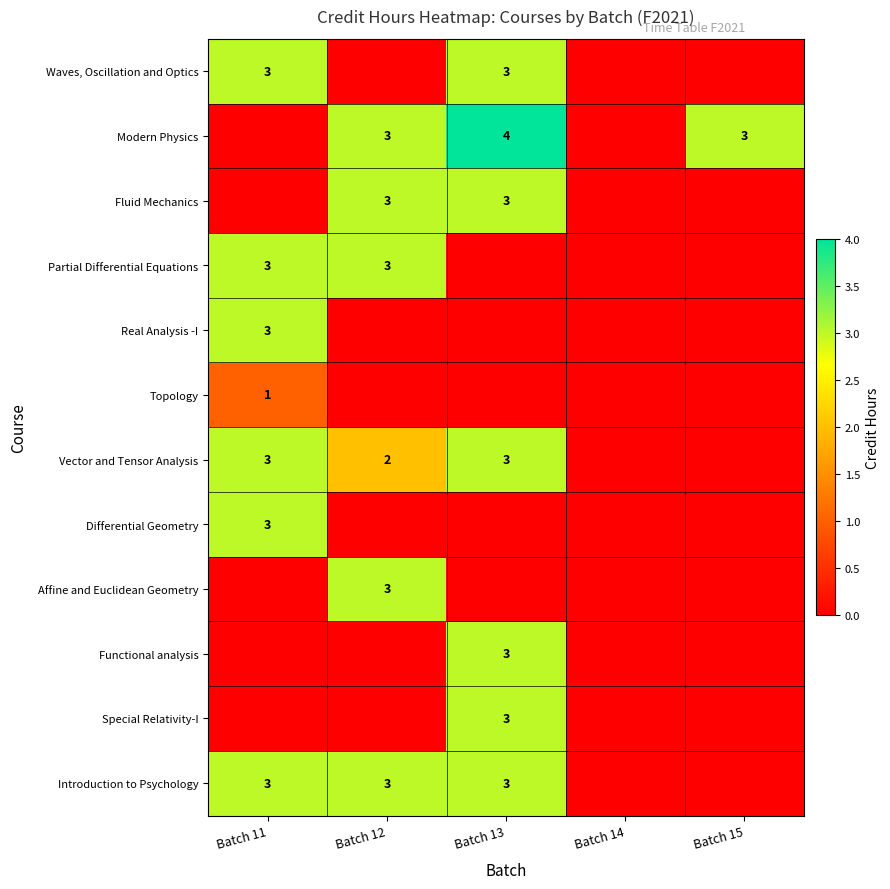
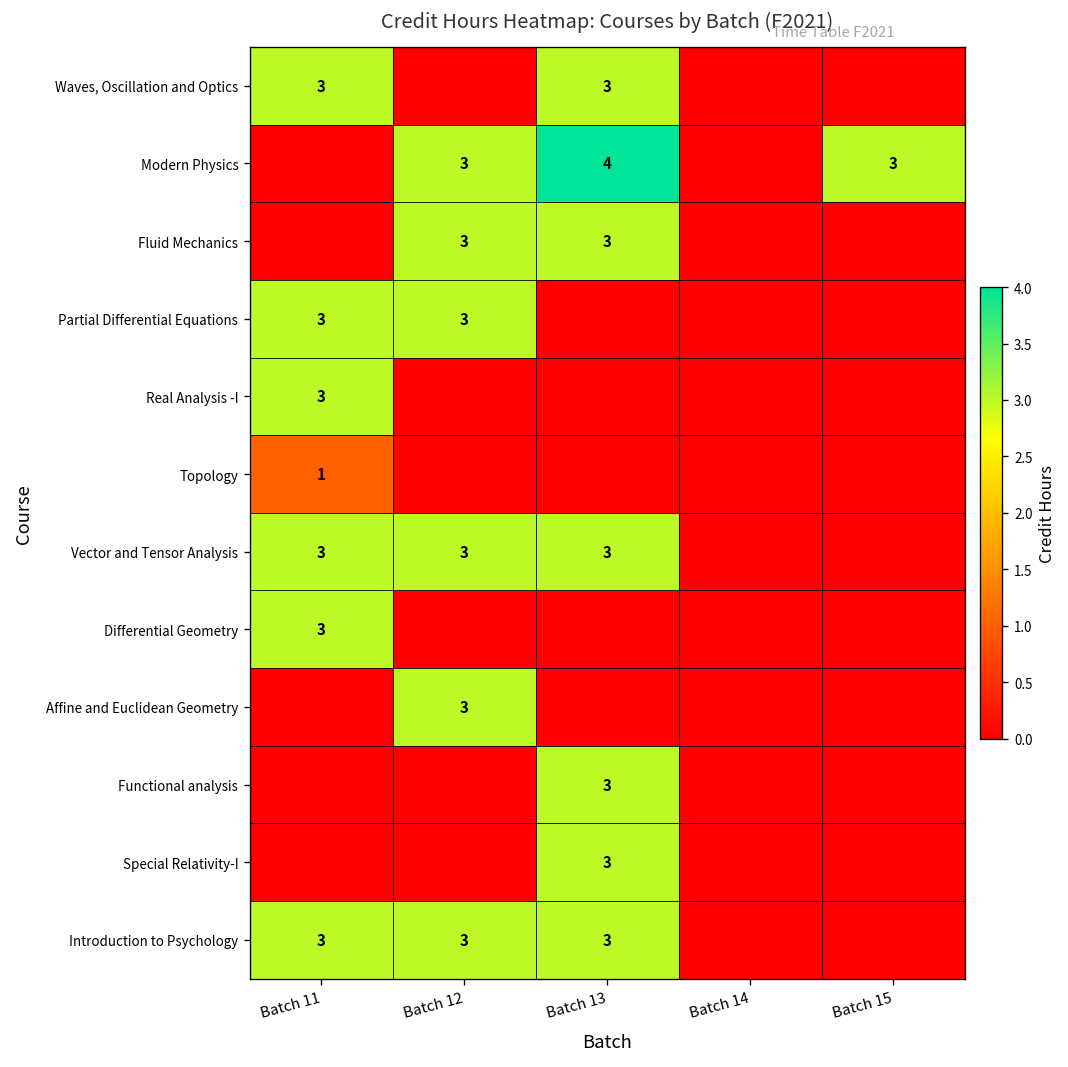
Vector and Tensor Analysis, Batch 12: 2 -> 3
